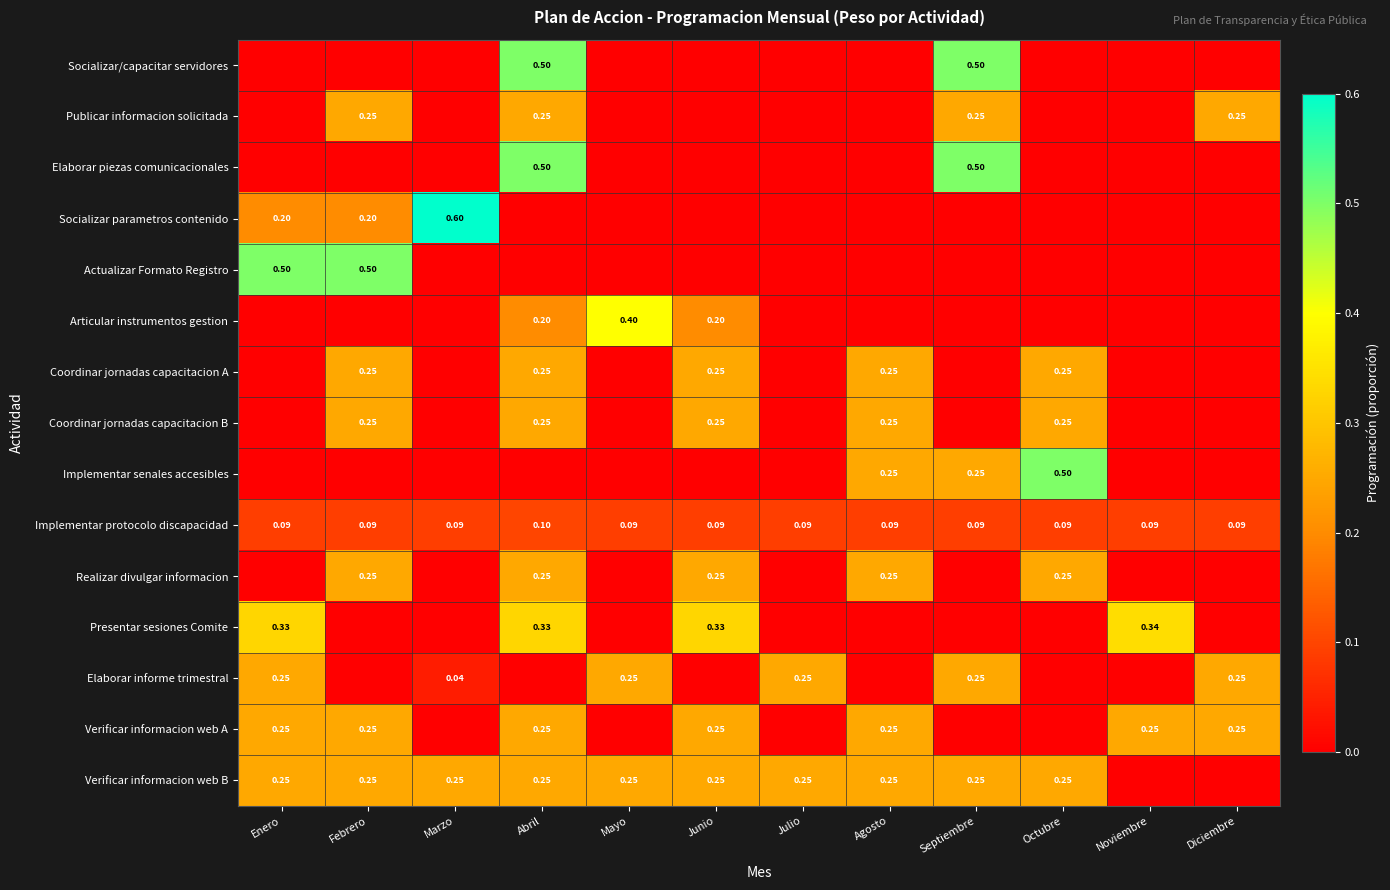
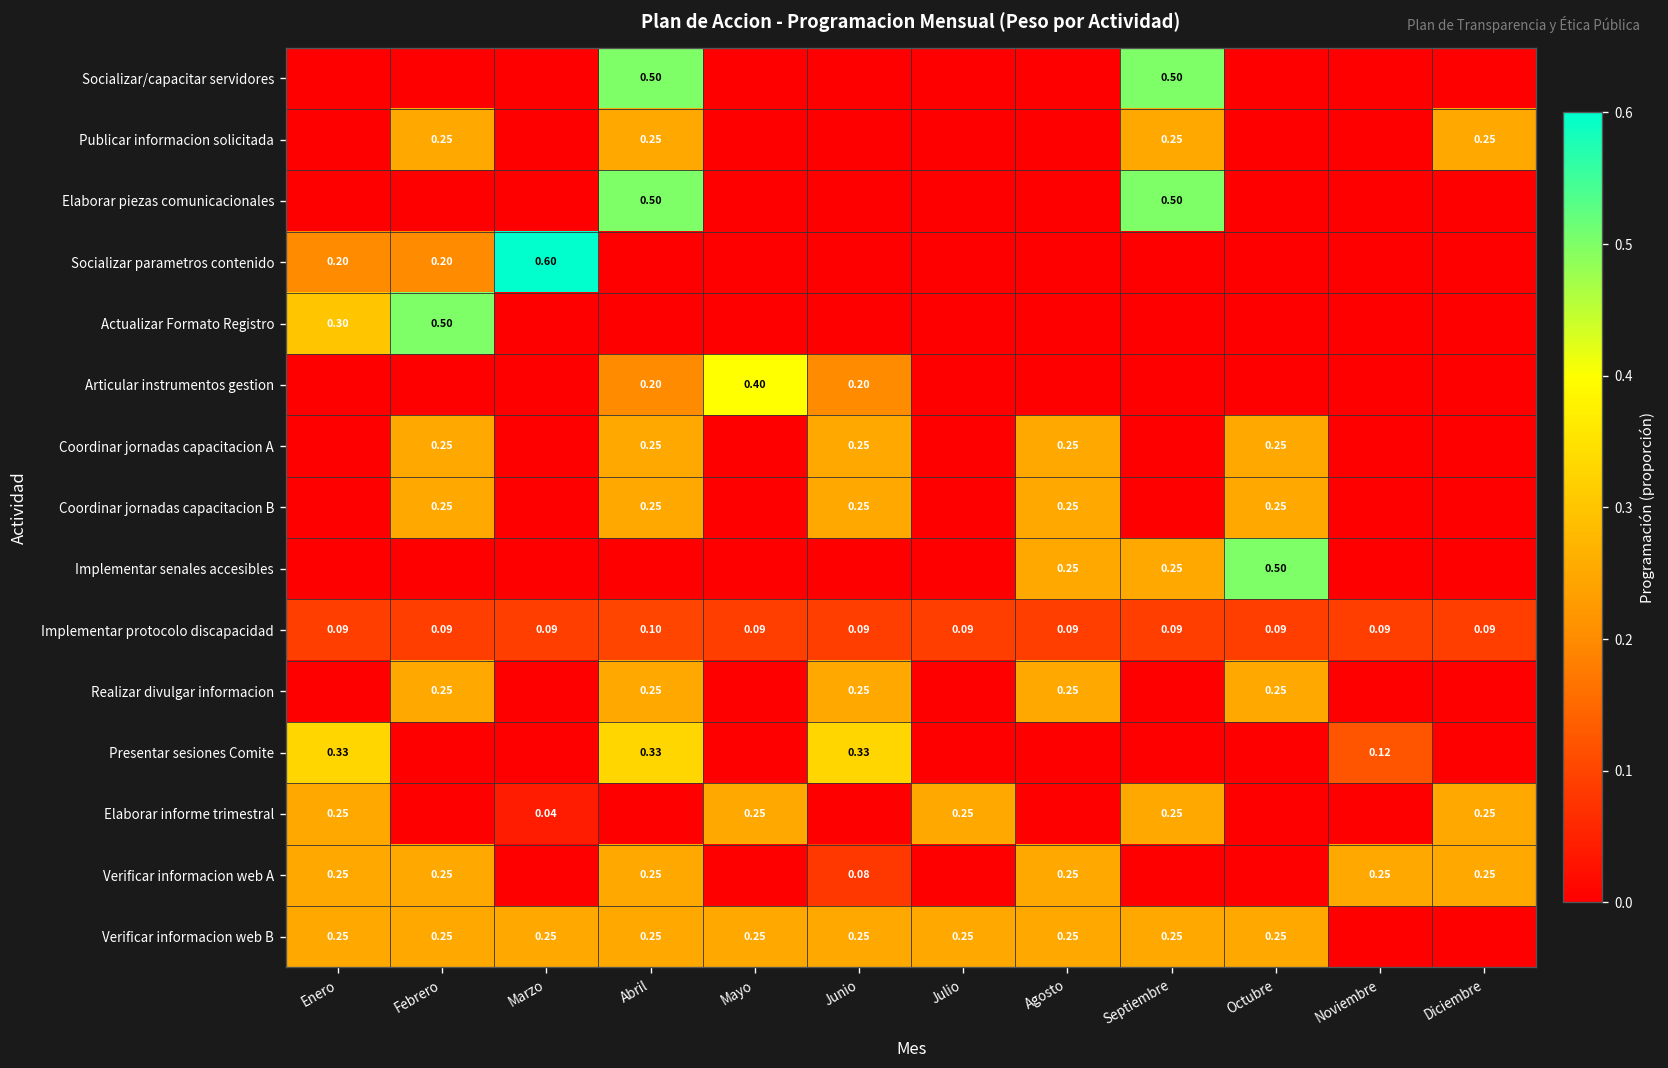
Actualizar Formato Registro, Enero: 0.50 -> 0.30
Presentar sesiones Comite, Noviembre: 0.34 -> 0.12
Verificar informacion web A, Junio: 0.25 -> 0.08
